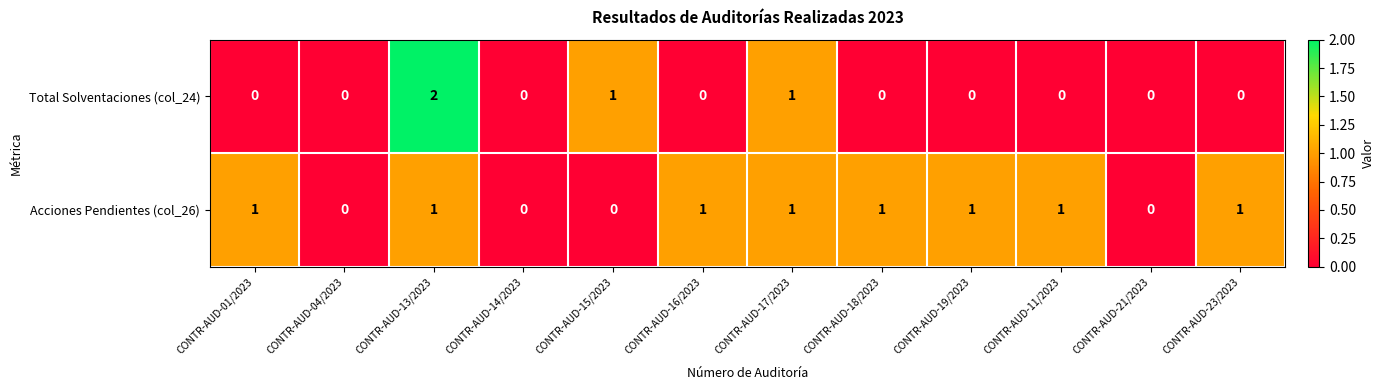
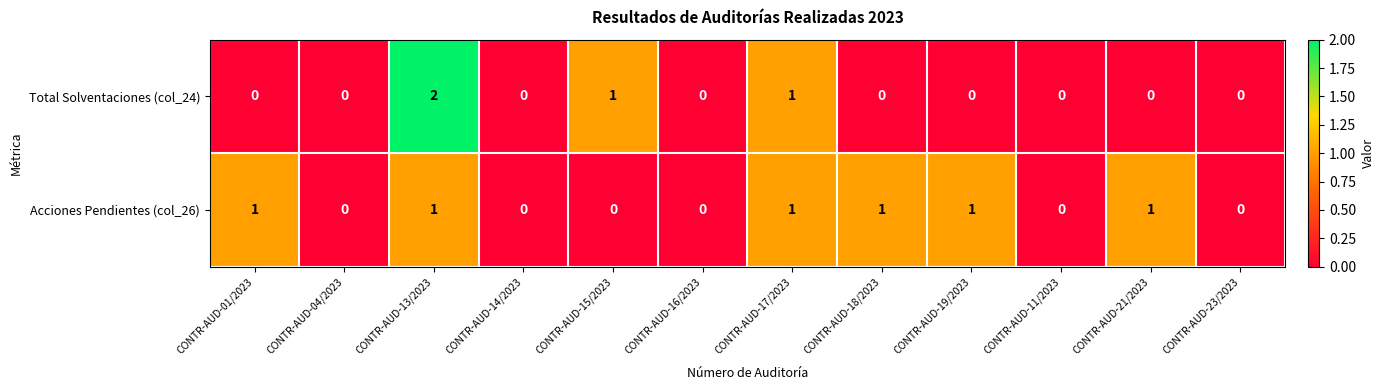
Acciones Pendientes (col_26), CONTR-AUD-16/2023: 1 -> 0
Acciones Pendientes (col_26), CONTR-AUD-11/2023: 1 -> 0
Acciones Pendientes (col_26), CONTR-AUD-21/2023: 0 -> 1
Acciones Pendientes (col_26), CONTR-AUD-23/2023: 1 -> 0
